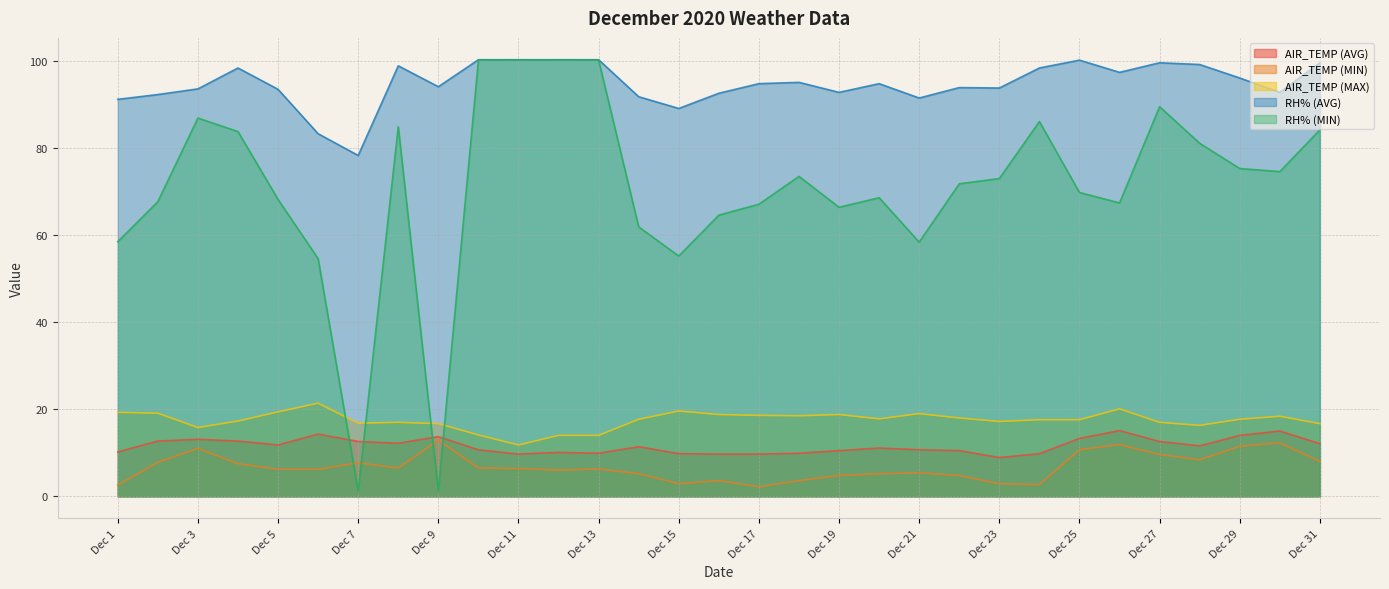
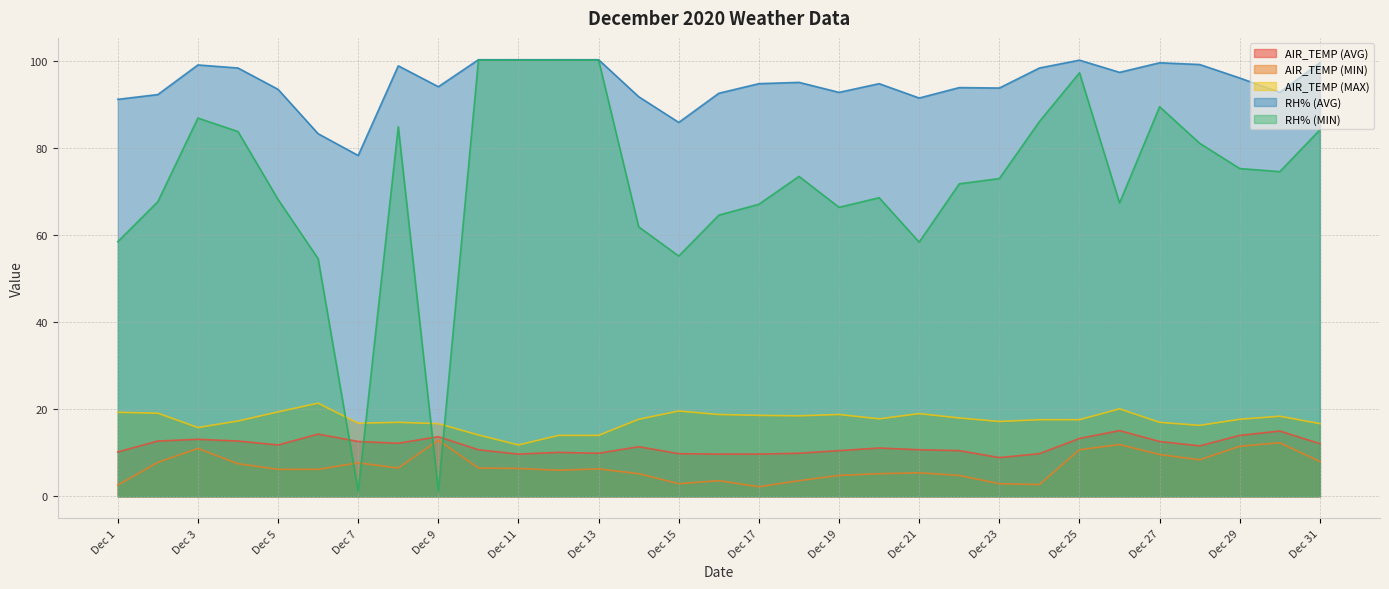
RH% (AVG), Dec 3: 94 -> 99
RH% (AVG), Dec 15: 89 -> 86
RH% (MIN), Dec 25: 70 -> 97
